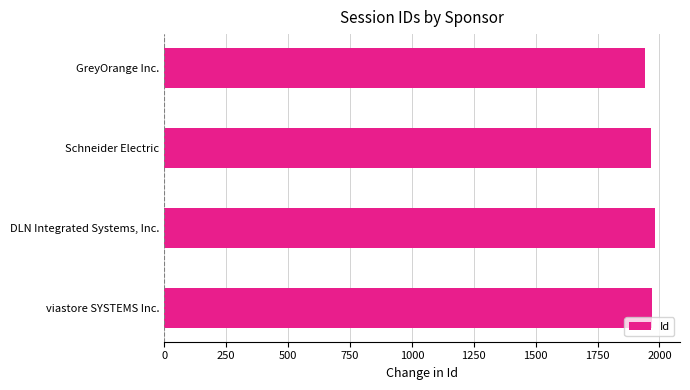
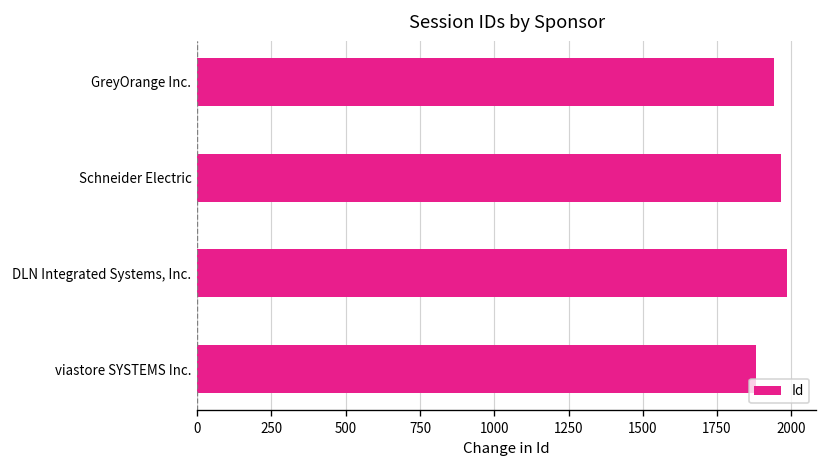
viastore SYSTEMS Inc.: 1970 -> 1880
